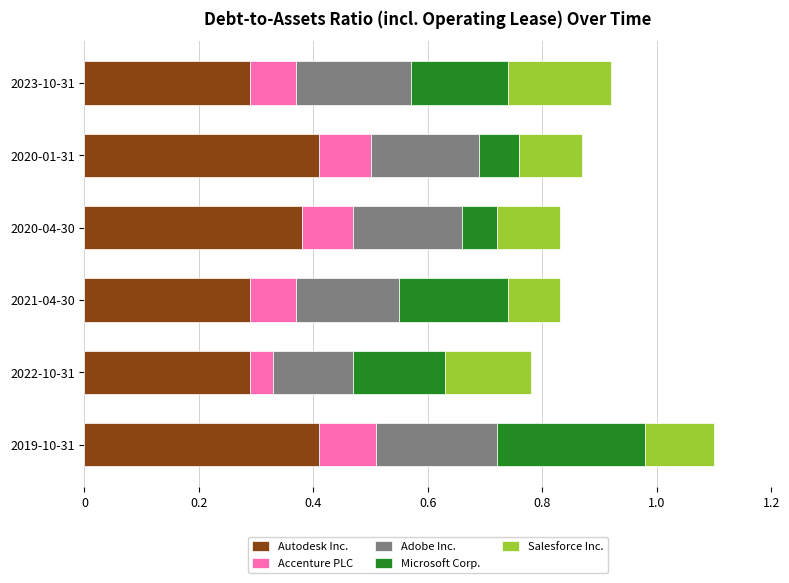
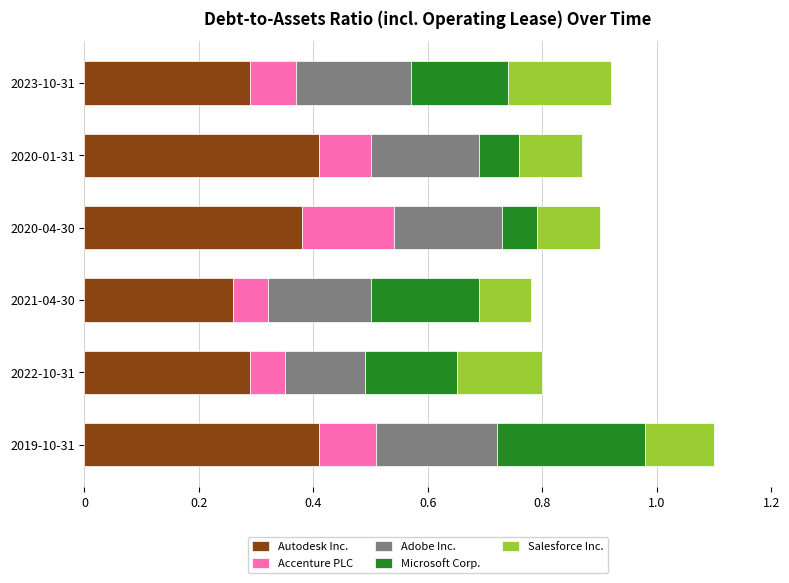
Accenture PLC, 2020-04-30: 0.09 -> 0.16
Autodesk Inc., 2021-04-30: 0.29 -> 0.26
Accenture PLC, 2021-04-30: 0.08 -> 0.06
Accenture PLC, 2022-10-31: 0.04 -> 0.06
